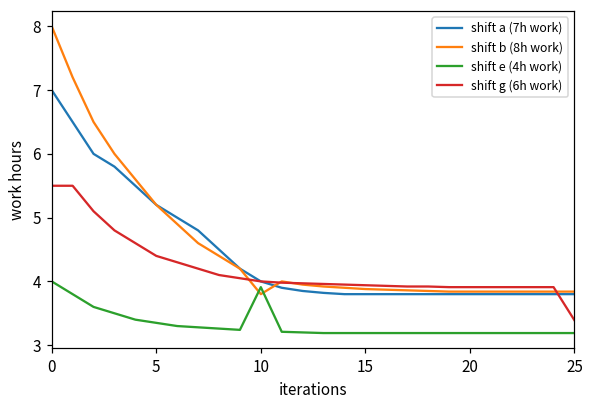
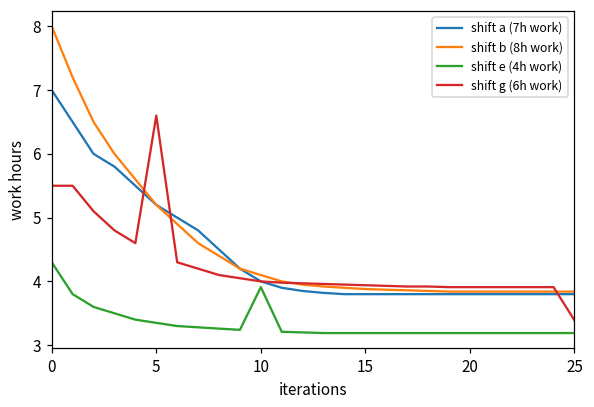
shift e (4h work), 0: 4.0 -> 4.3
shift g (6h work), 5: 4.4 -> 6.6
shift b (8h work), 10: 3.8 -> 4.1
